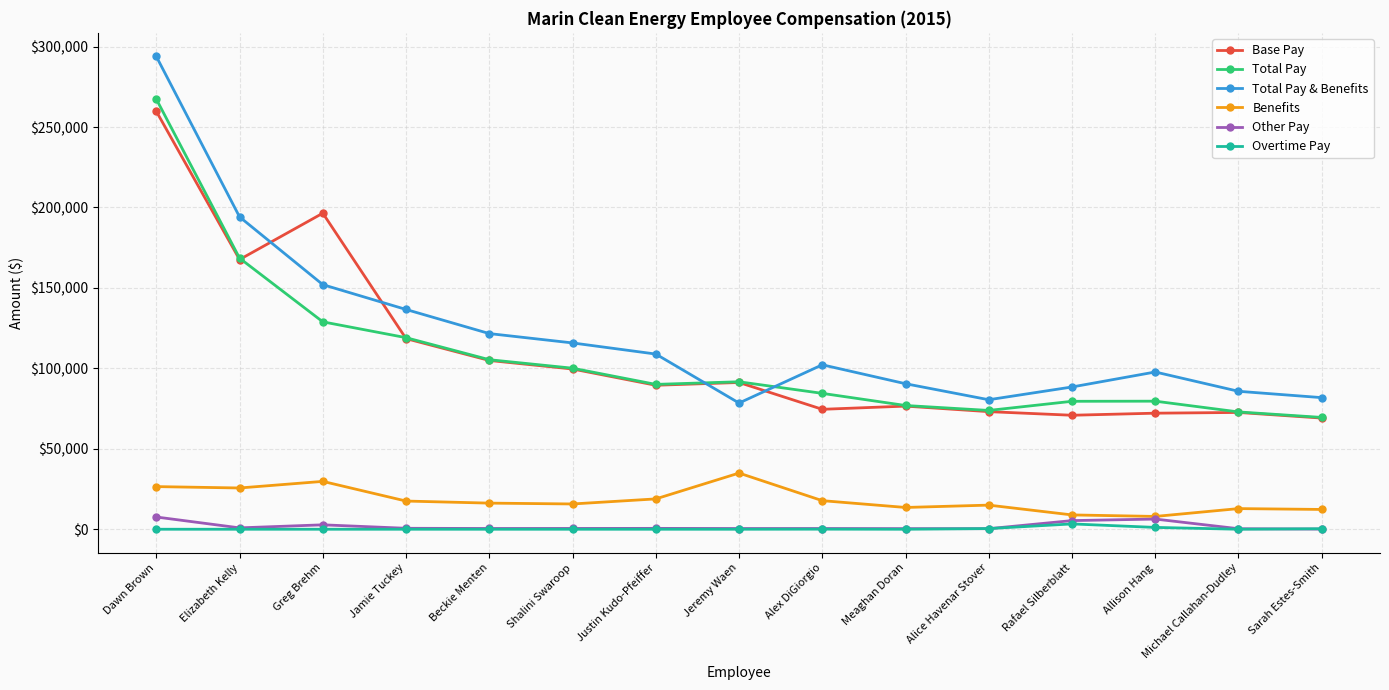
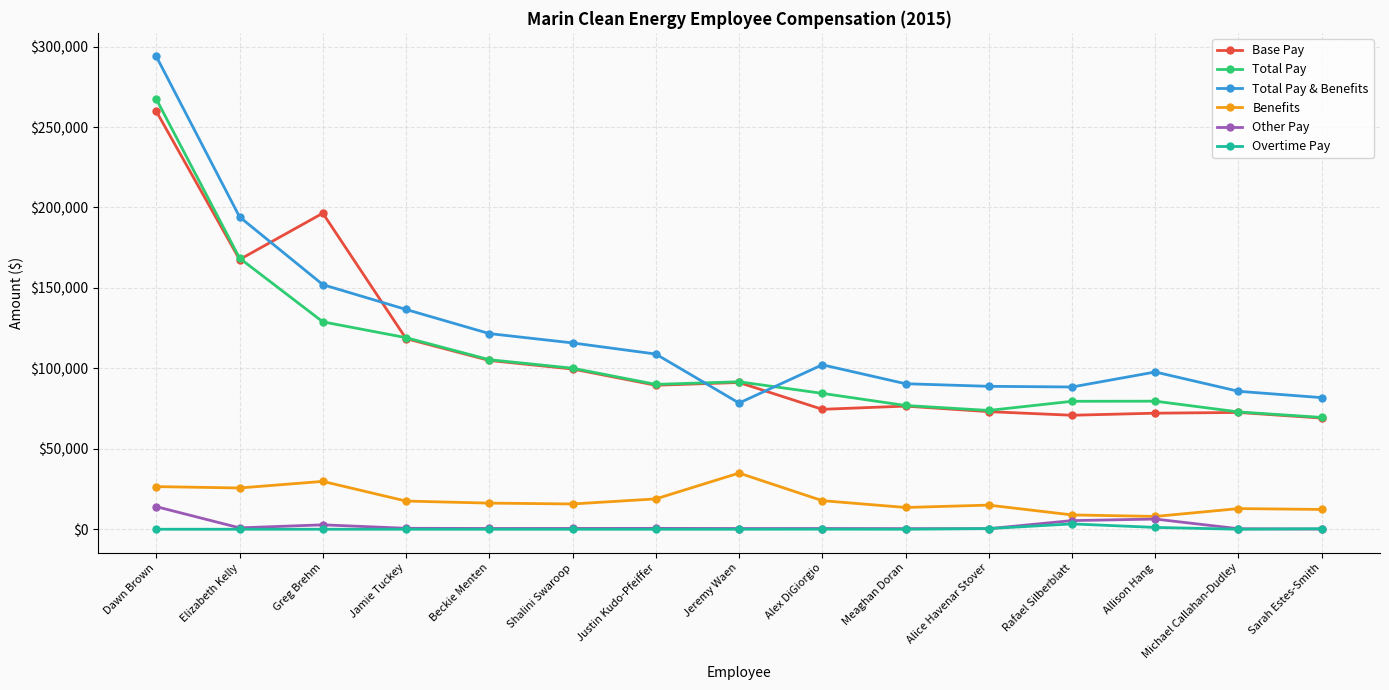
Other Pay, Dawn Brown: $8,000 -> $14,000
Total Pay & Benefits, Alice Havenar Stover: $80,000 -> $89,000
